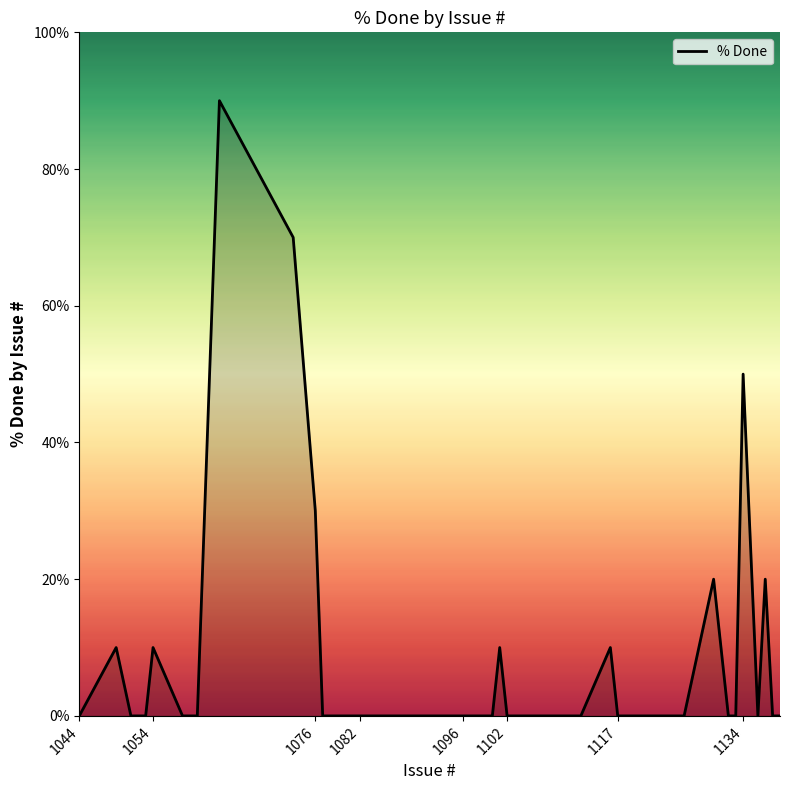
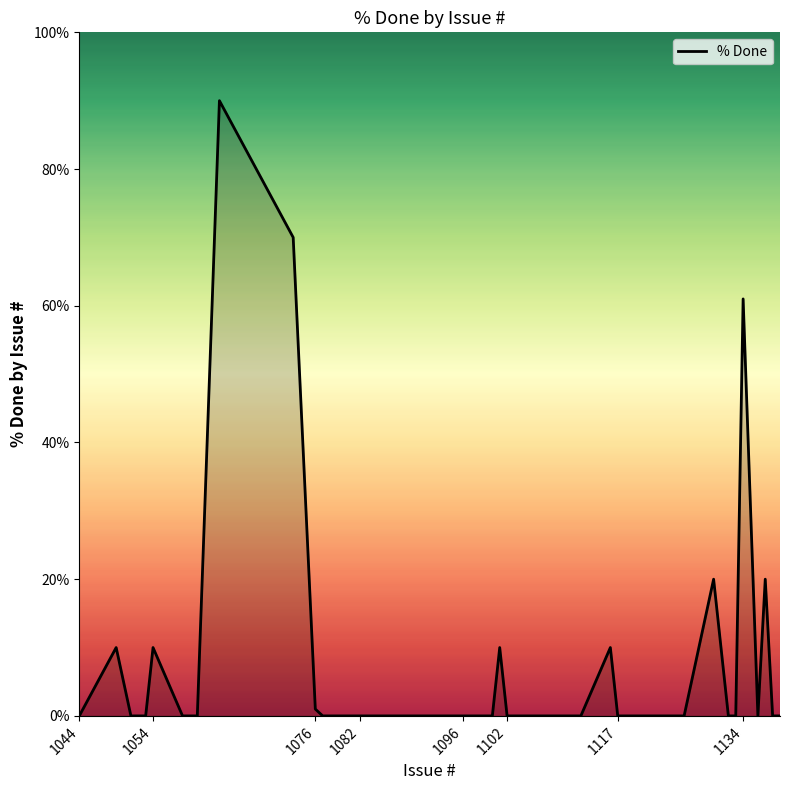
1076: 30% -> 1%
1134: 50% -> 61%
